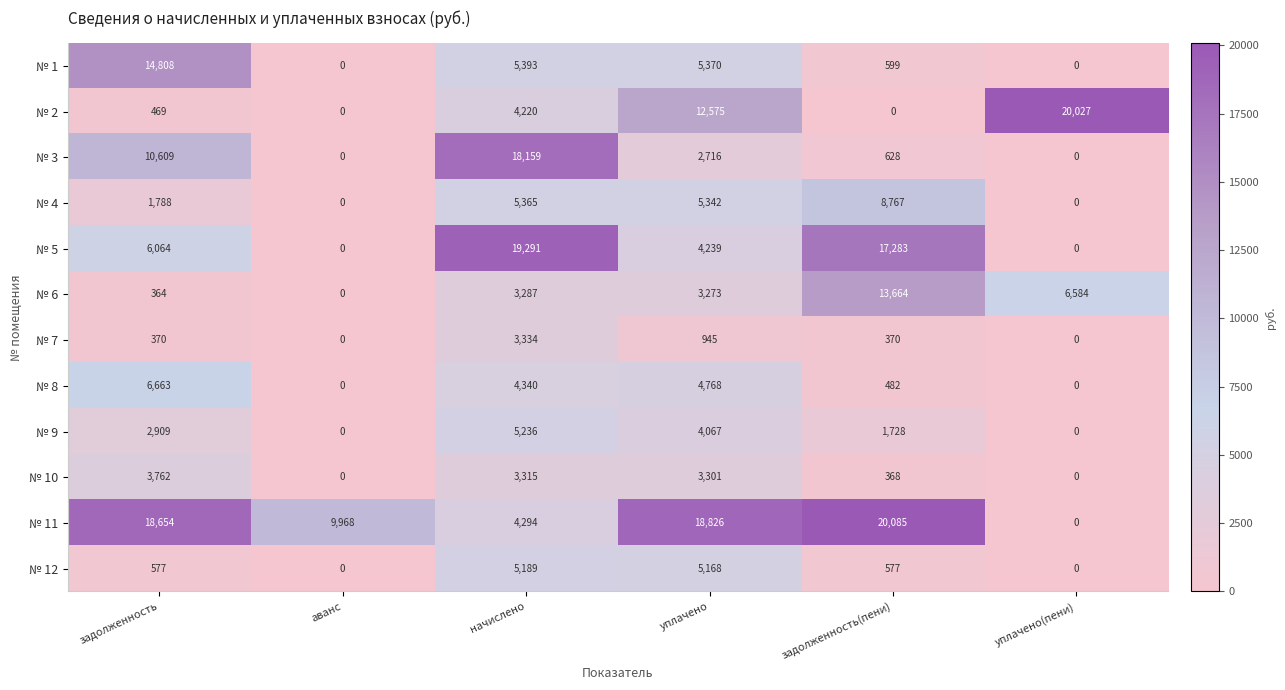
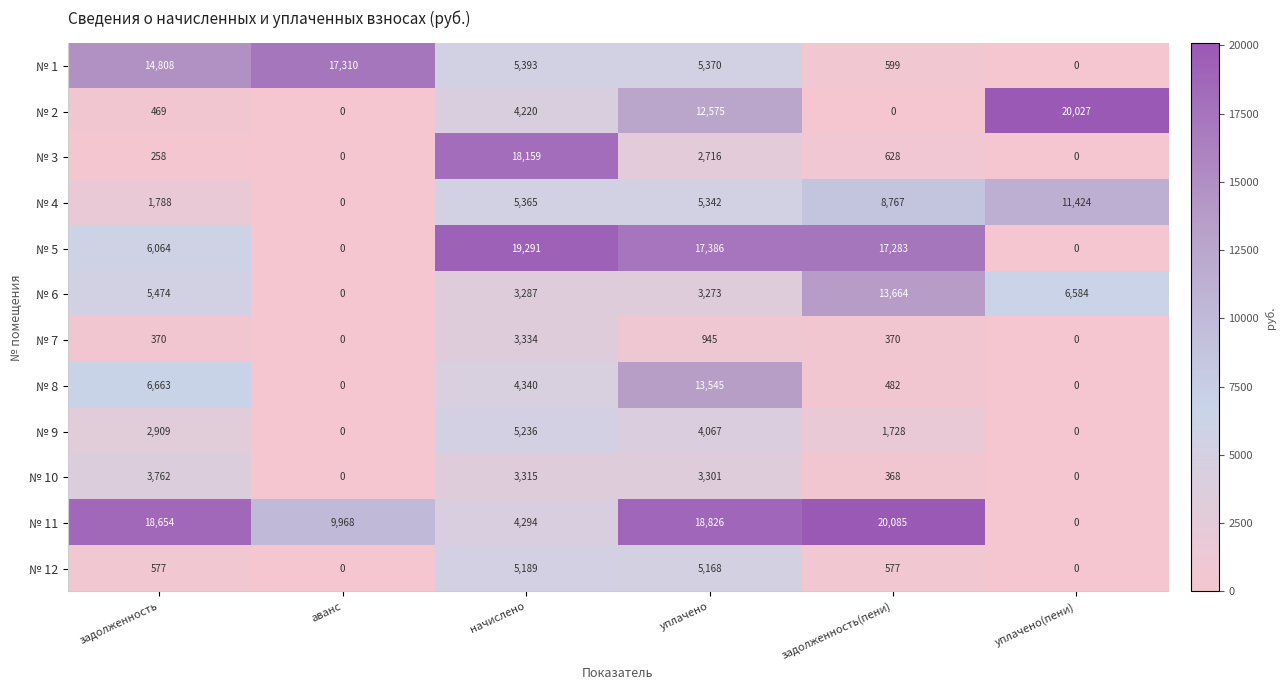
№ 1, аванс: 0 -> 17,310
№ 3, задолженность: 10,609 -> 258
№ 4, уплачено(пени): 0 -> 11,424
№ 5, уплачено: 4,239 -> 17,386
№ 6, задолженность: 364 -> 5,474
№ 8, уплачено: 4,768 -> 13,545
